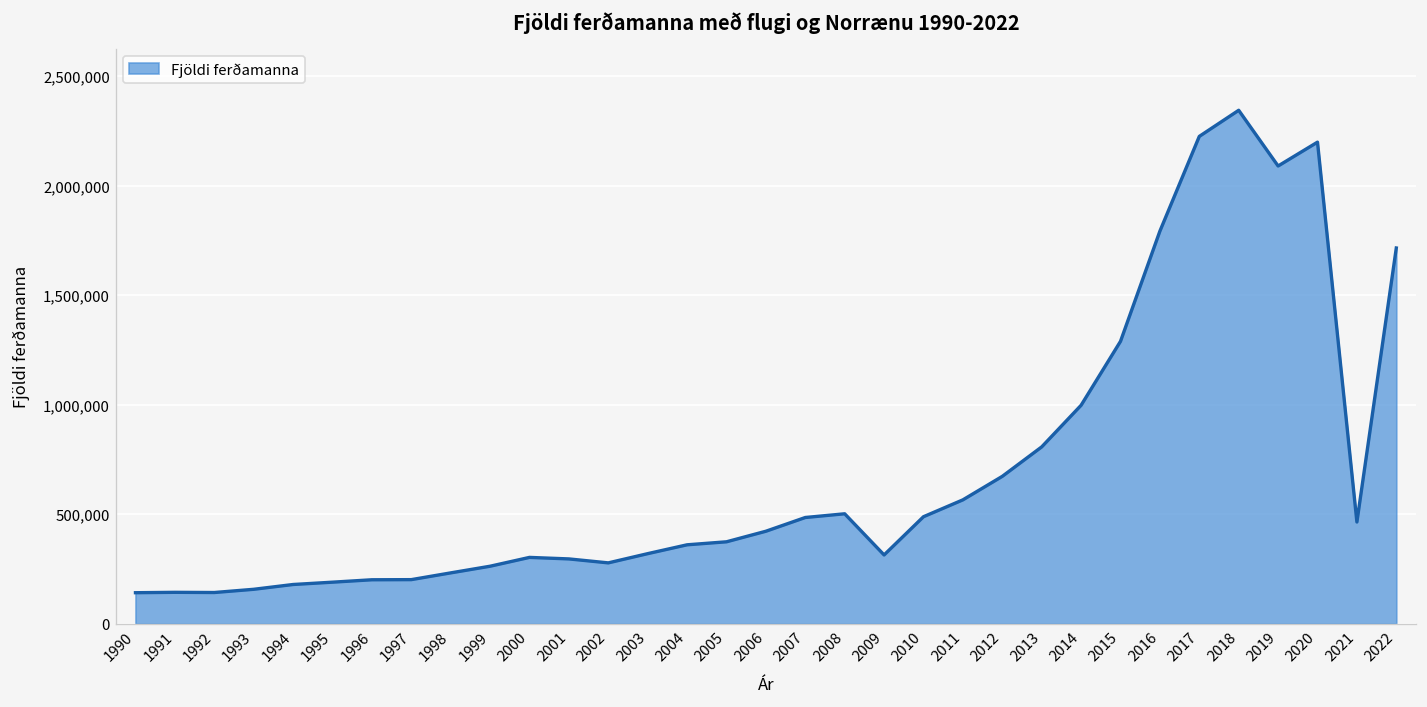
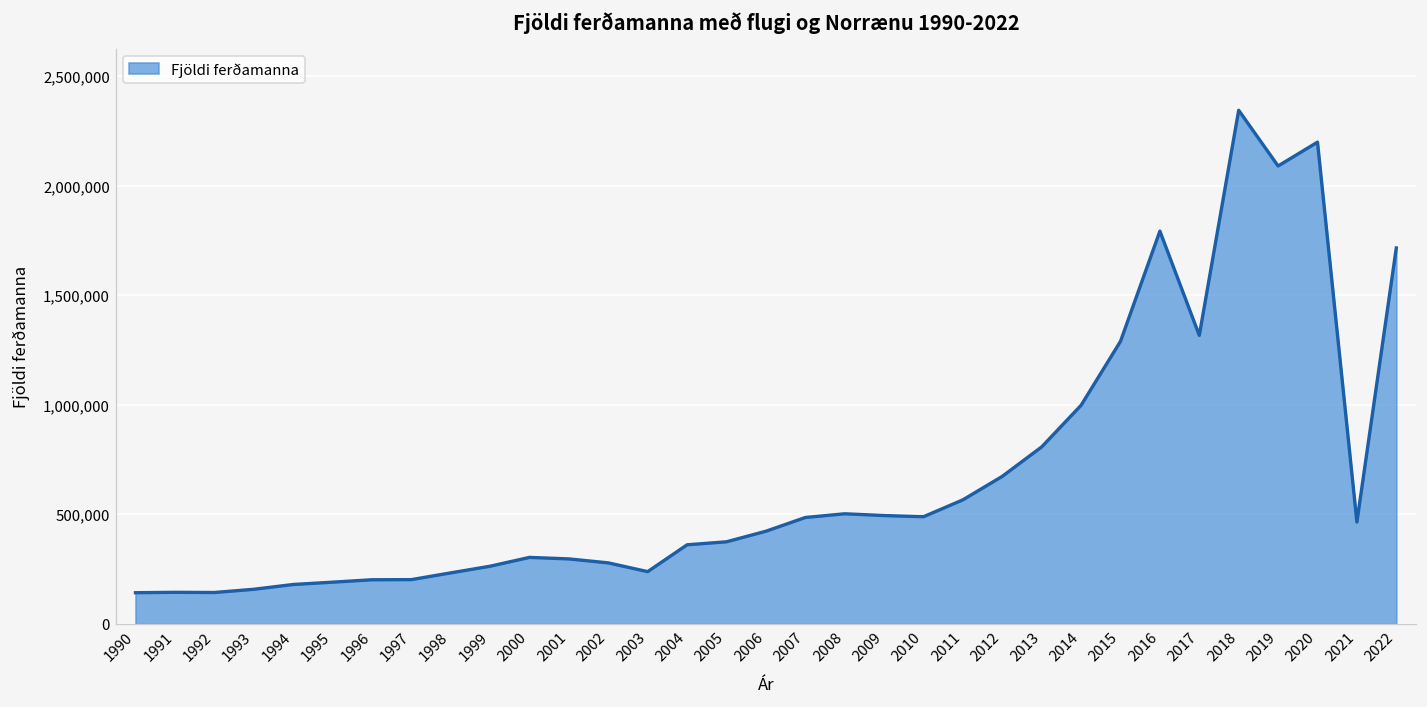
2003: 320,000 -> 240,000
2009: 310,000 -> 490,000
2017: 2,220,000 -> 1,320,000
